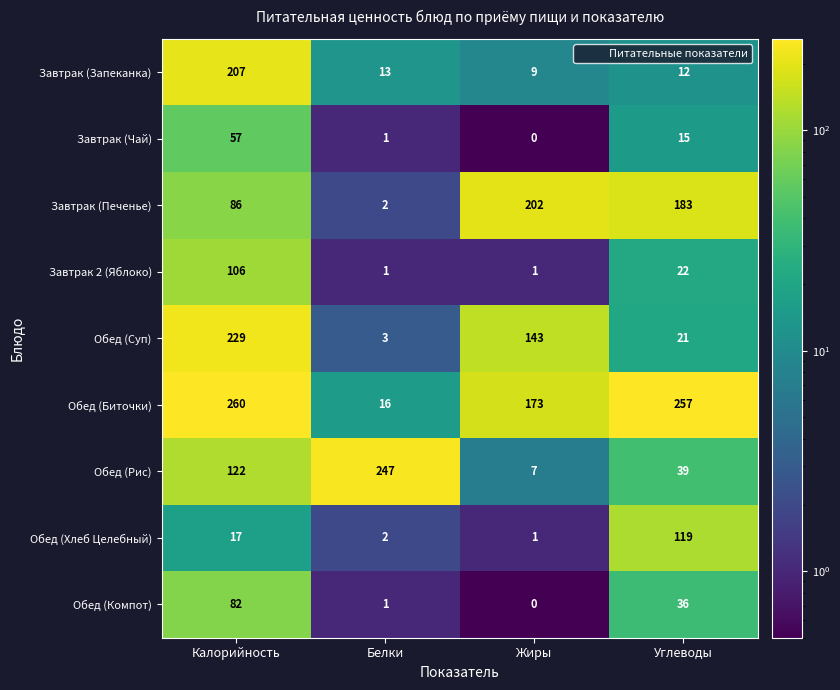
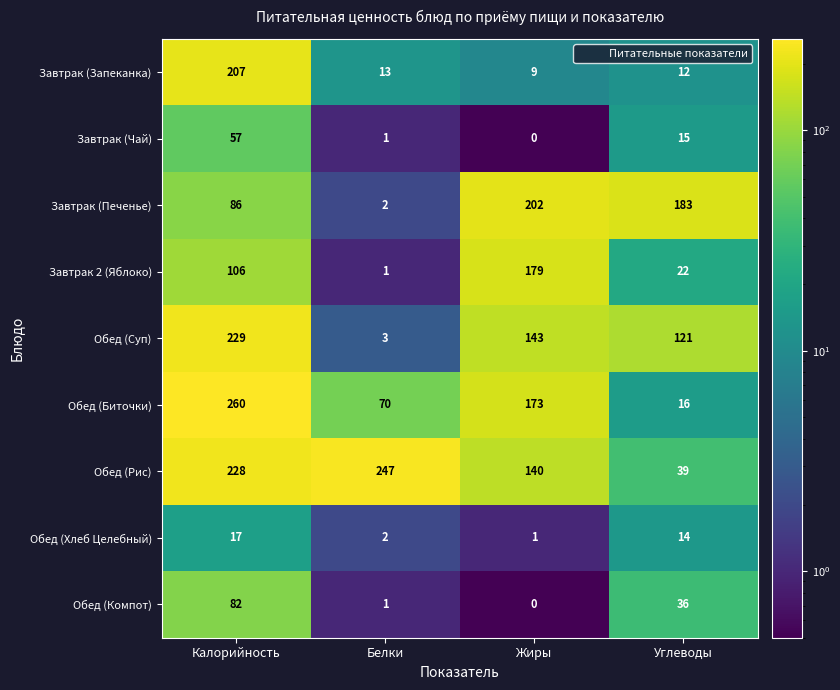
Завтрак 2 (Яблоко), Жиры: 1 -> 179
Обед (Суп), Углеводы: 21 -> 121
Обед (Биточки), Белки: 16 -> 70
Обед (Биточки), Углеводы: 257 -> 16
Обед (Рис), Калорийность: 122 -> 228
Обед (Рис), Жиры: 7 -> 140
Обед (Хлеб Целебный), Углеводы: 119 -> 14
